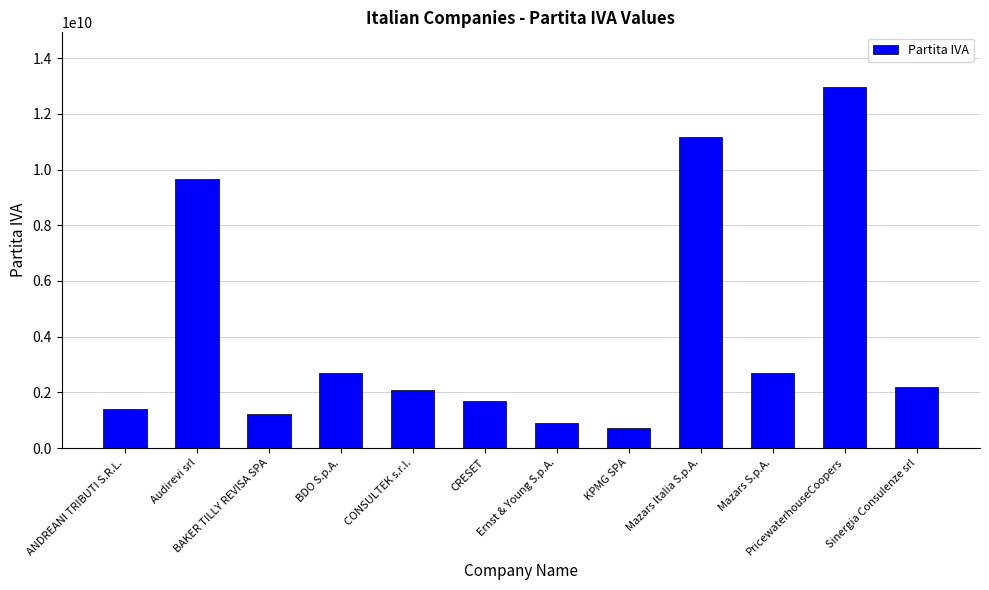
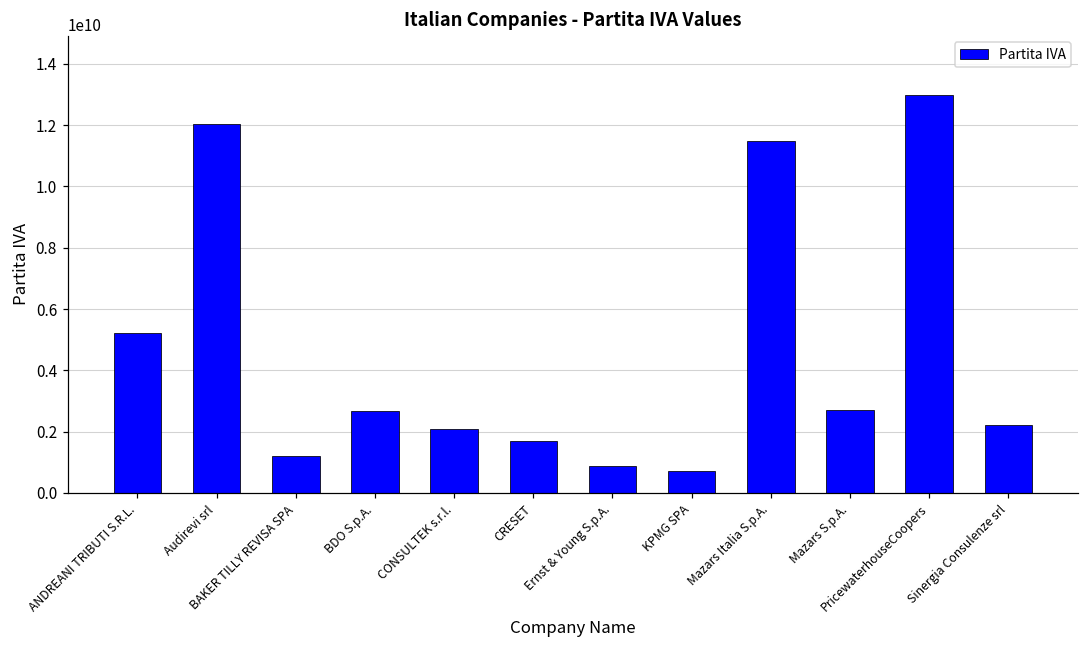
ANDREANI TRIBUTI S.R.L.: 1400000000 -> 5200000000
Audirevi srl: 9700000000 -> 12000000000
Mazars Italia S.p.A.: 11200000000 -> 11500000000
